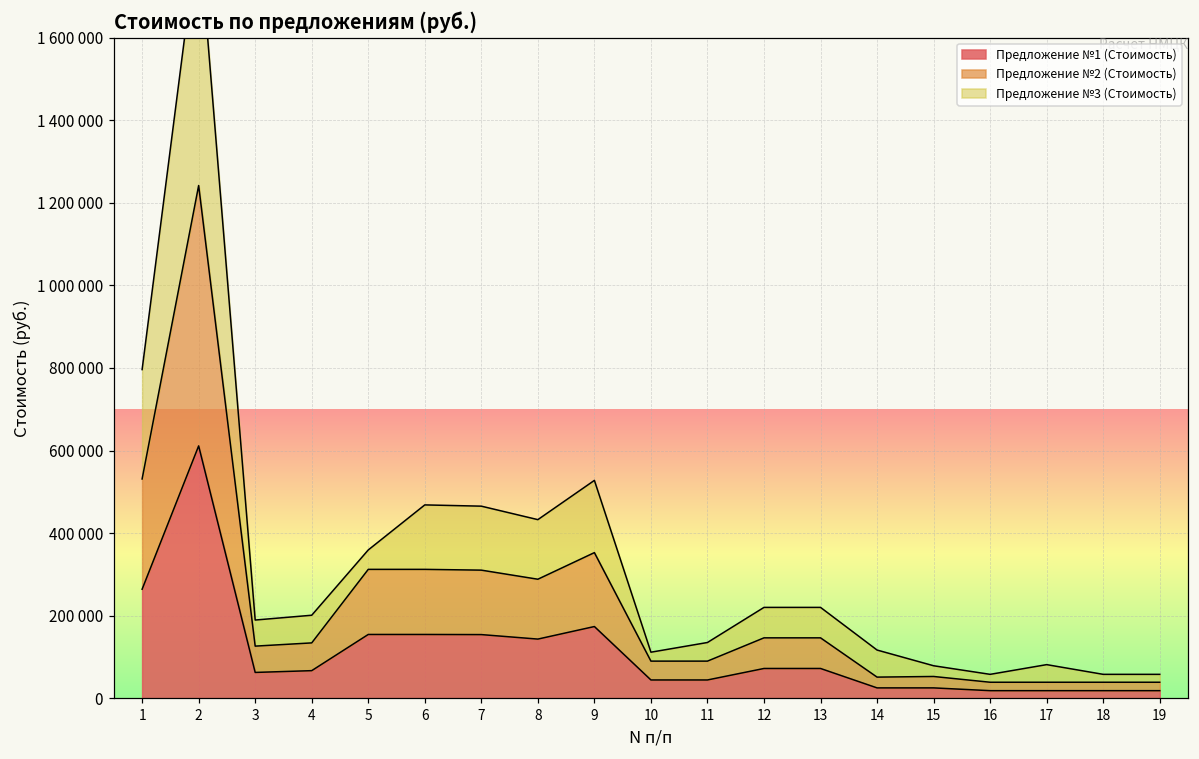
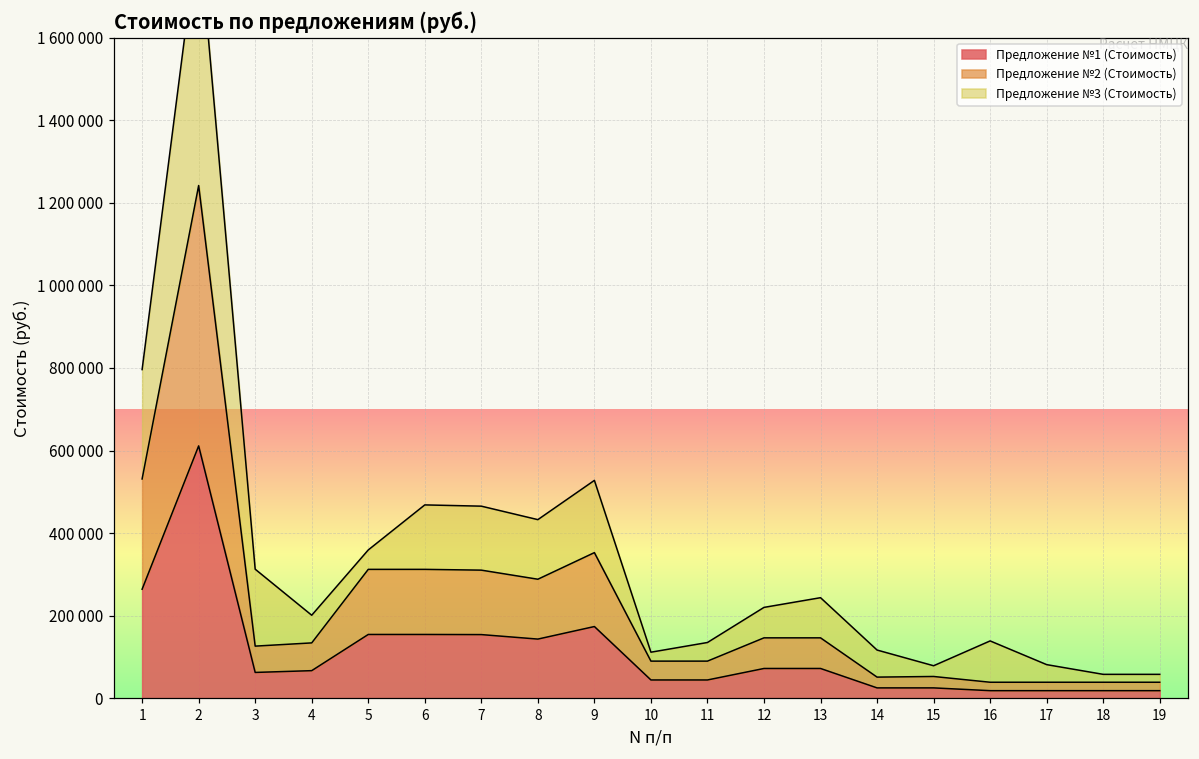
Предложение №3 (Стоимость), 3: 60000 -> 190000
Предложение №3 (Стоимость), 13: 70000 -> 100000
Предложение №3 (Стоимость), 16: 20000 -> 100000
